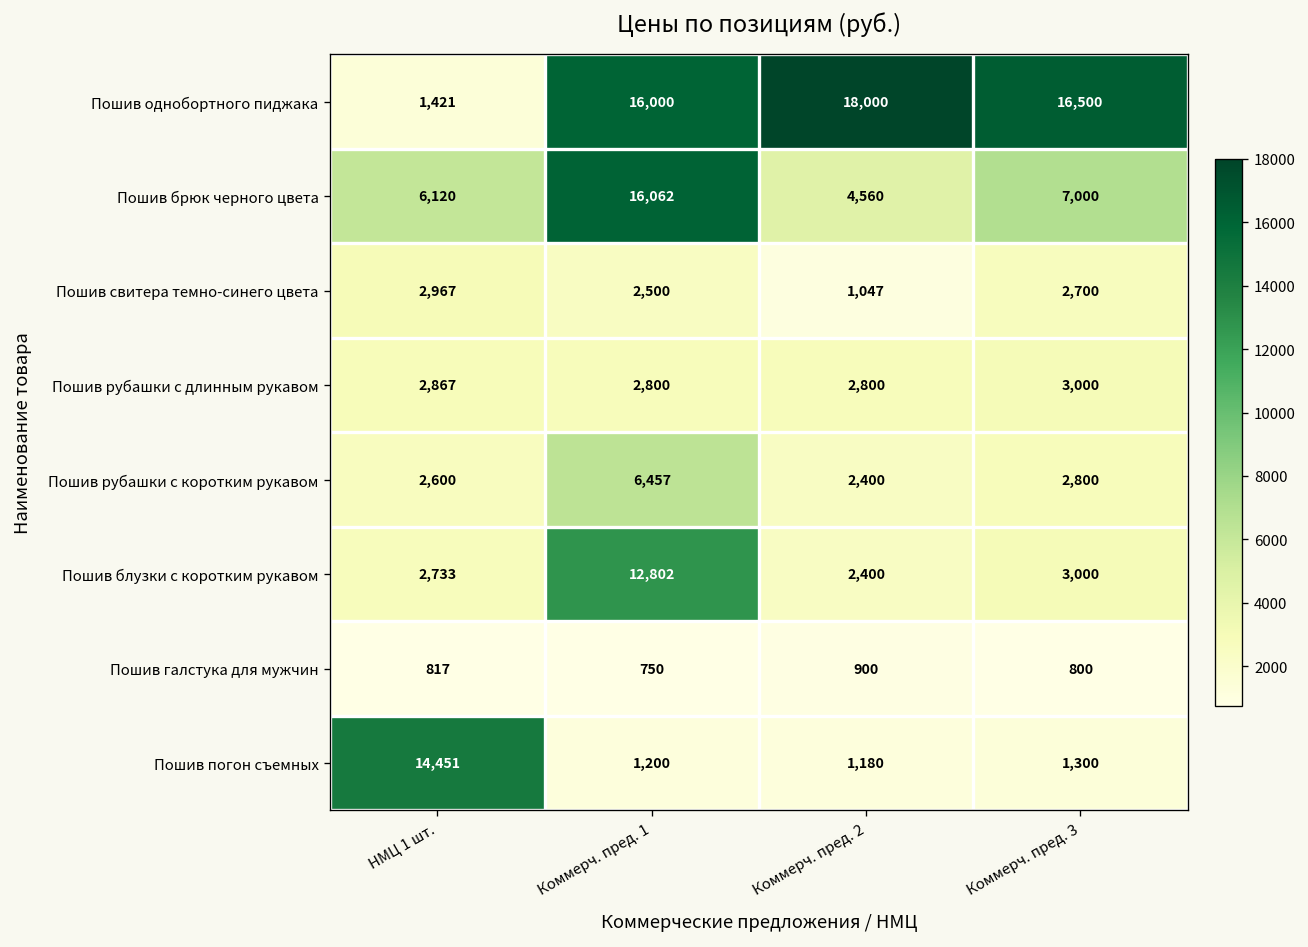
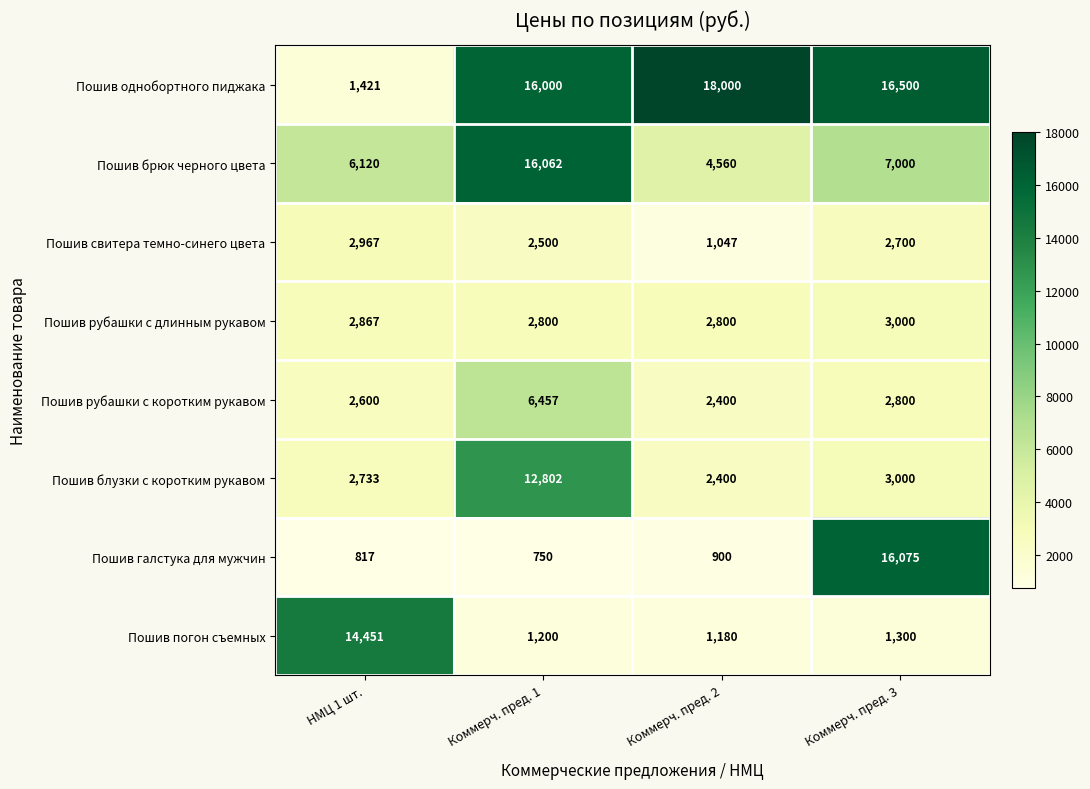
Пошив галстука для мужчин, Коммерч. пред. 3: 800 -> 16,075
